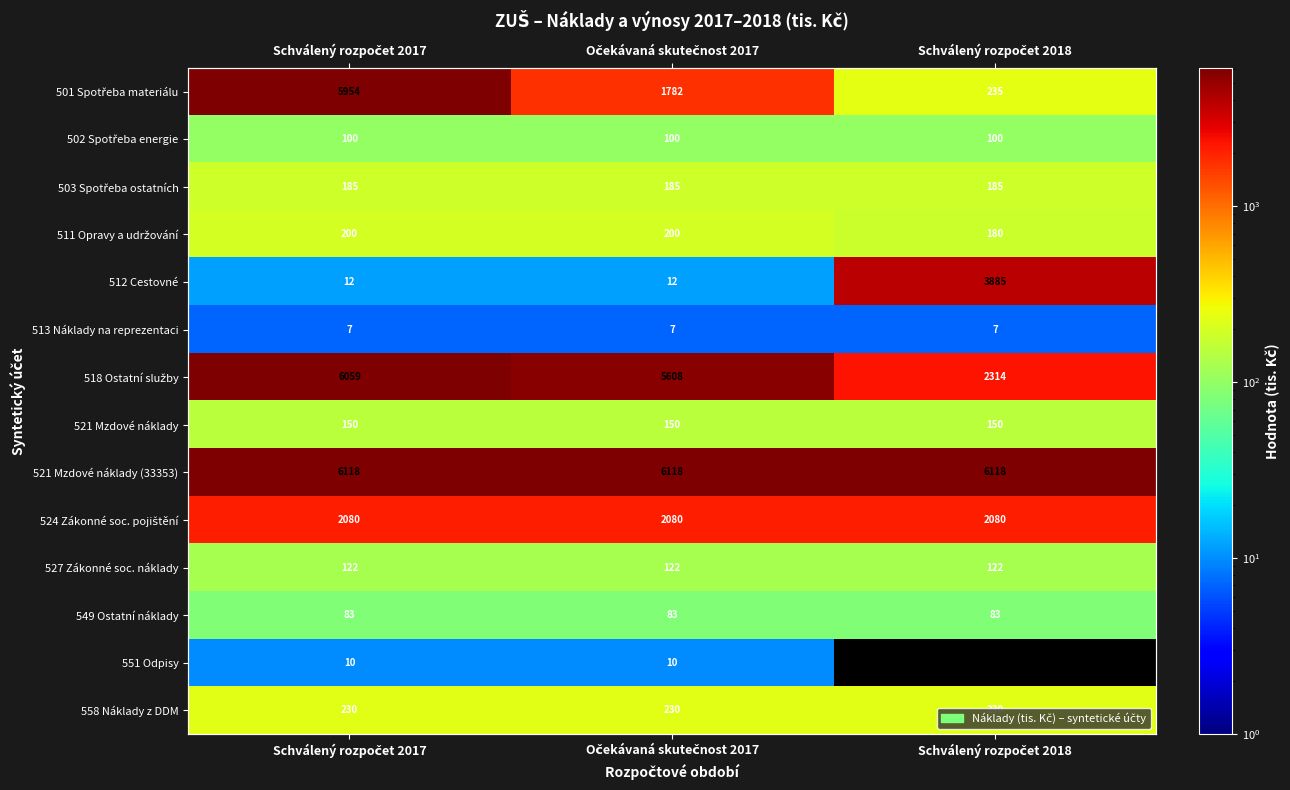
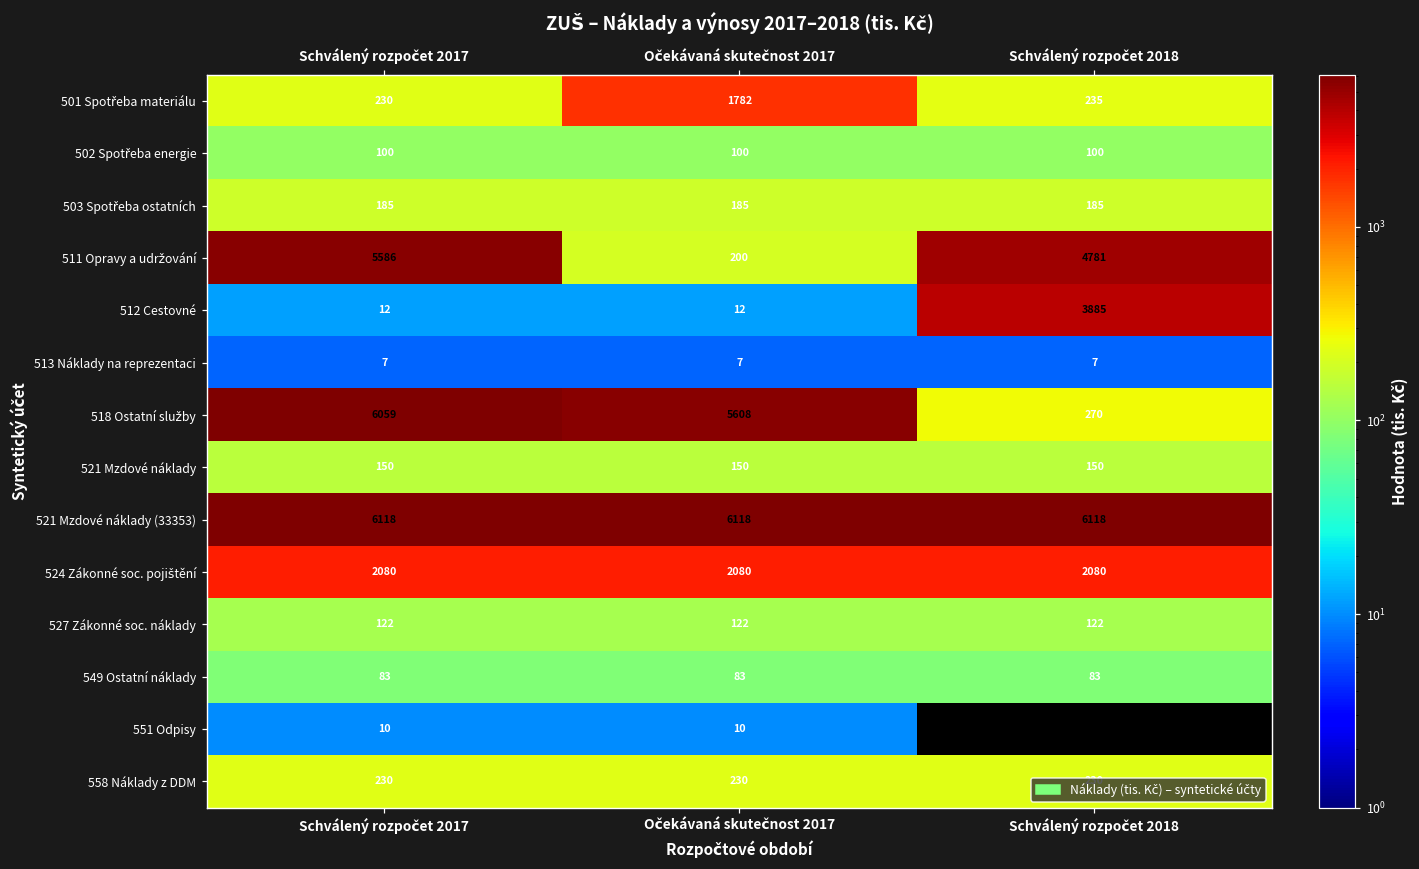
501 Spotřeba materiálu, Schválený rozpočet 2017: 5954 -> 230
511 Opravy a udržování, Schválený rozpočet 2017: 200 -> 5586
511 Opravy a udržování, Schválený rozpočet 2018: 180 -> 4781
518 Ostatní služby, Schválený rozpočet 2018: 2314 -> 270
